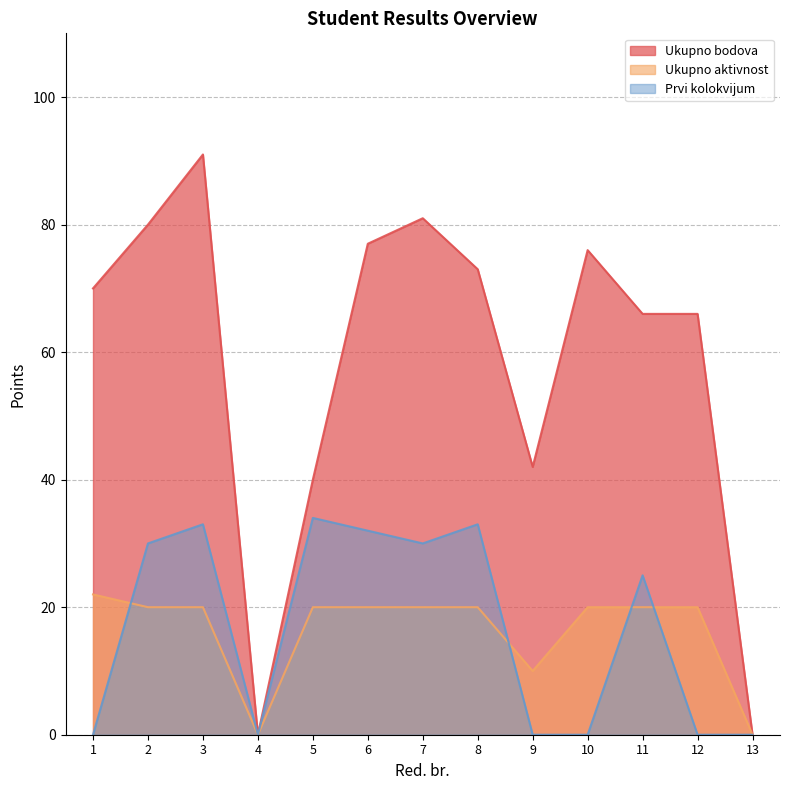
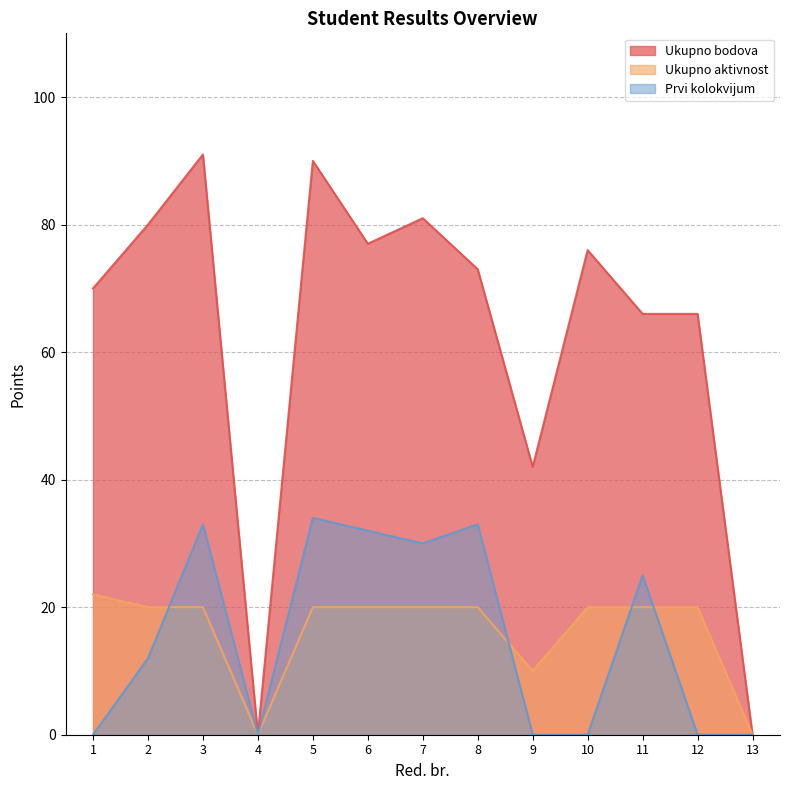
Prvi kolokvijum, 2: 30 -> 12
Ukupno bodova, 5: 40 -> 90
